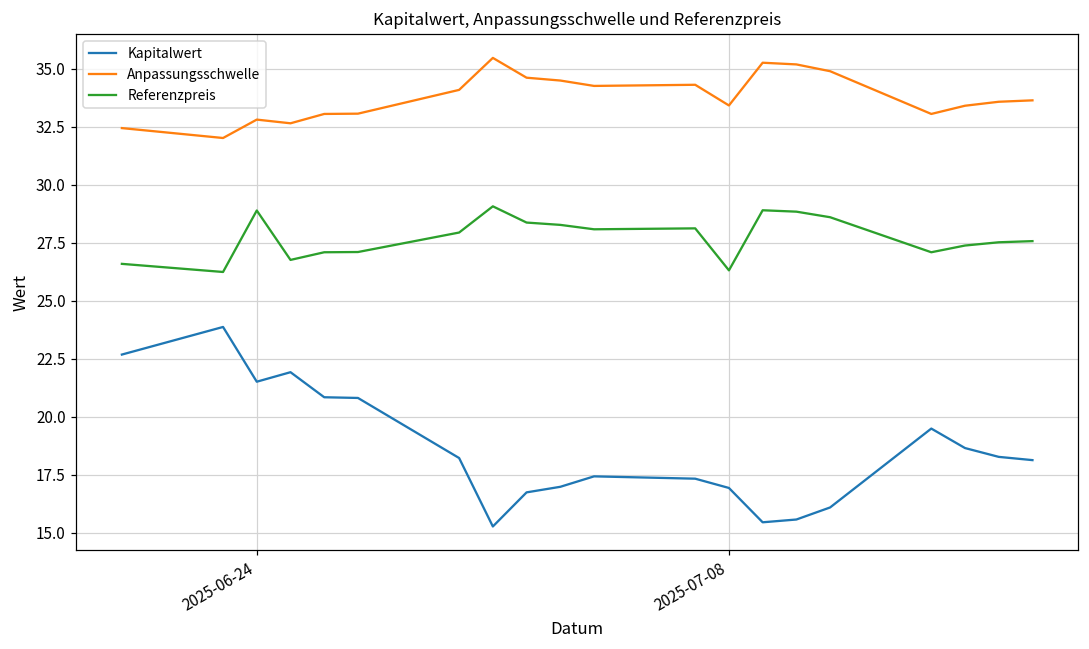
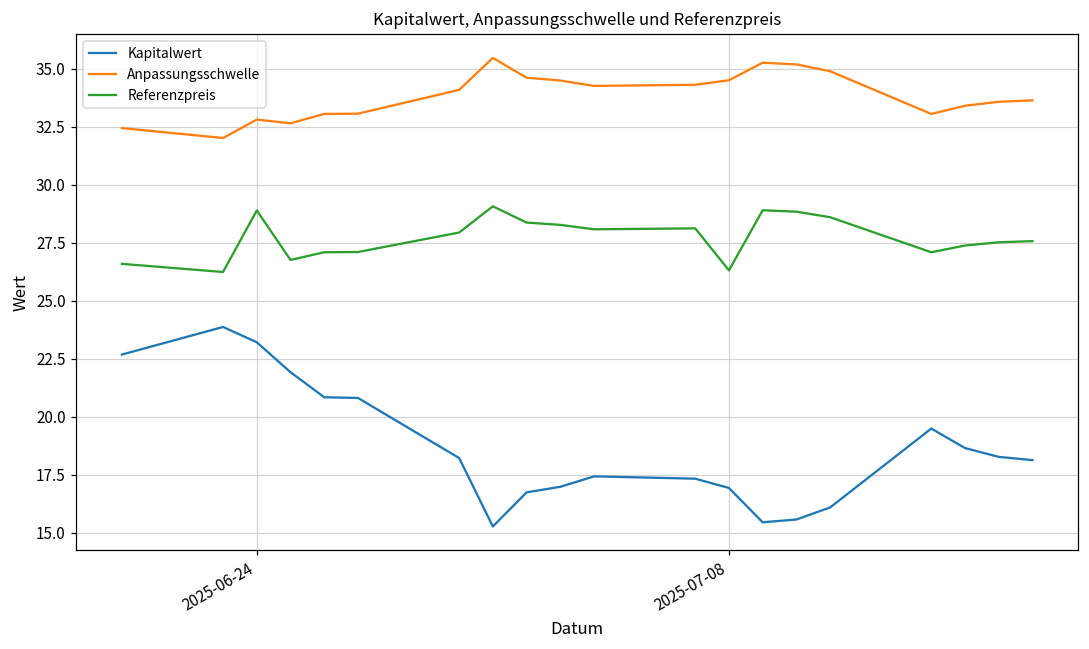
Kapitalwert, 2025-06-24: 21.5 -> 23.2
Anpassungsschwelle, 2025-07-08: 33.4 -> 34.5
